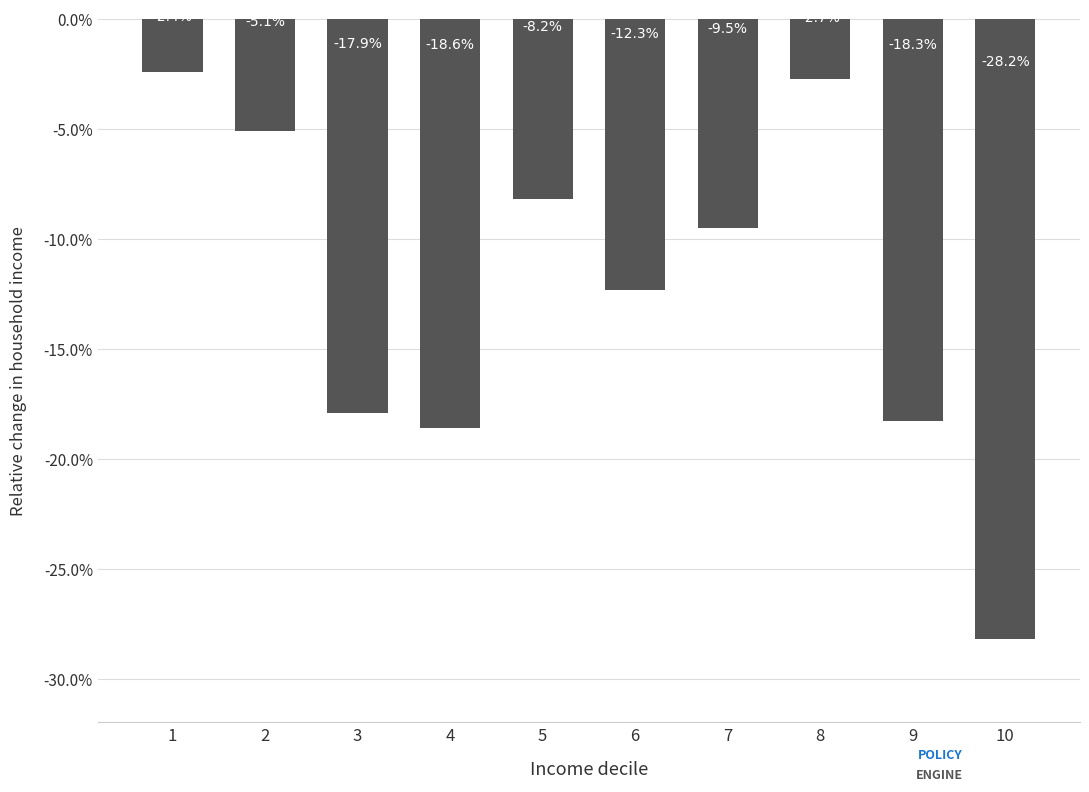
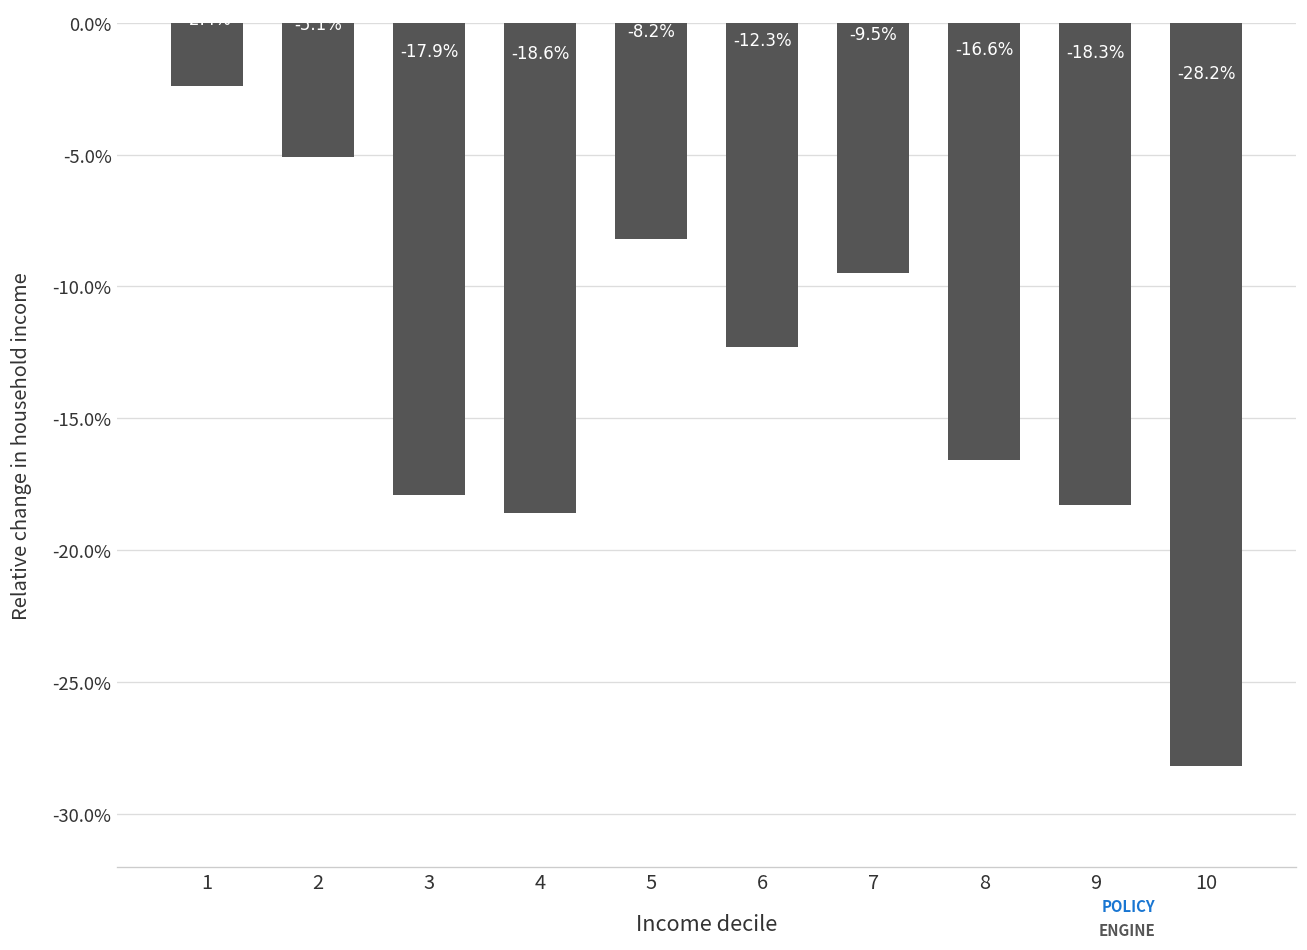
8: -2.7% -> -16.6%
